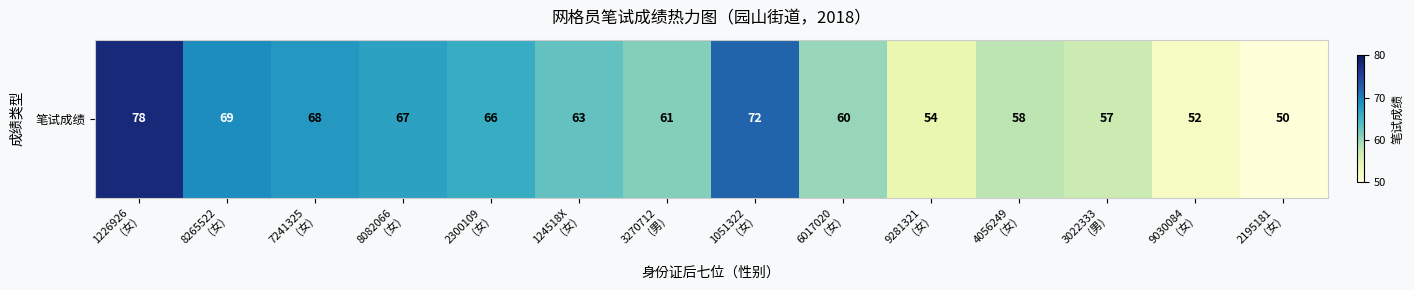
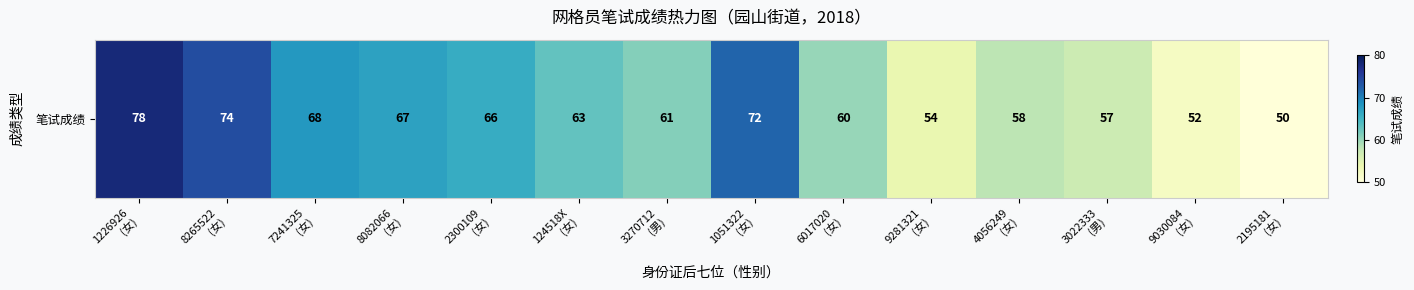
笔试成绩, 8265522 (女): 69 -> 74
